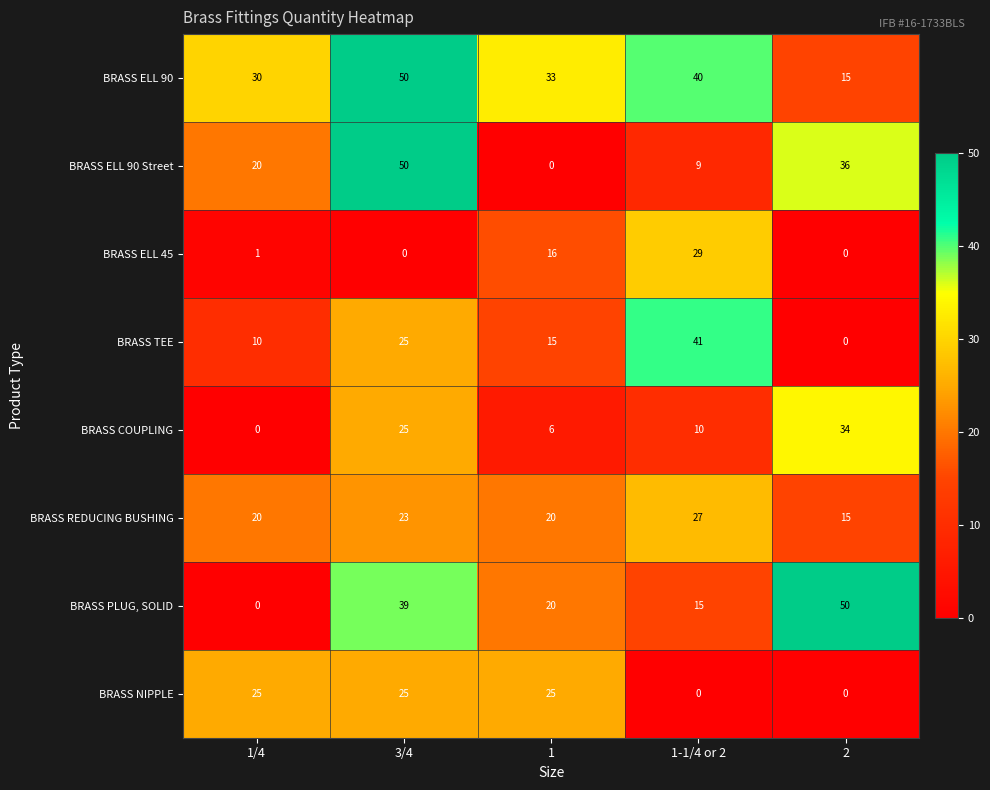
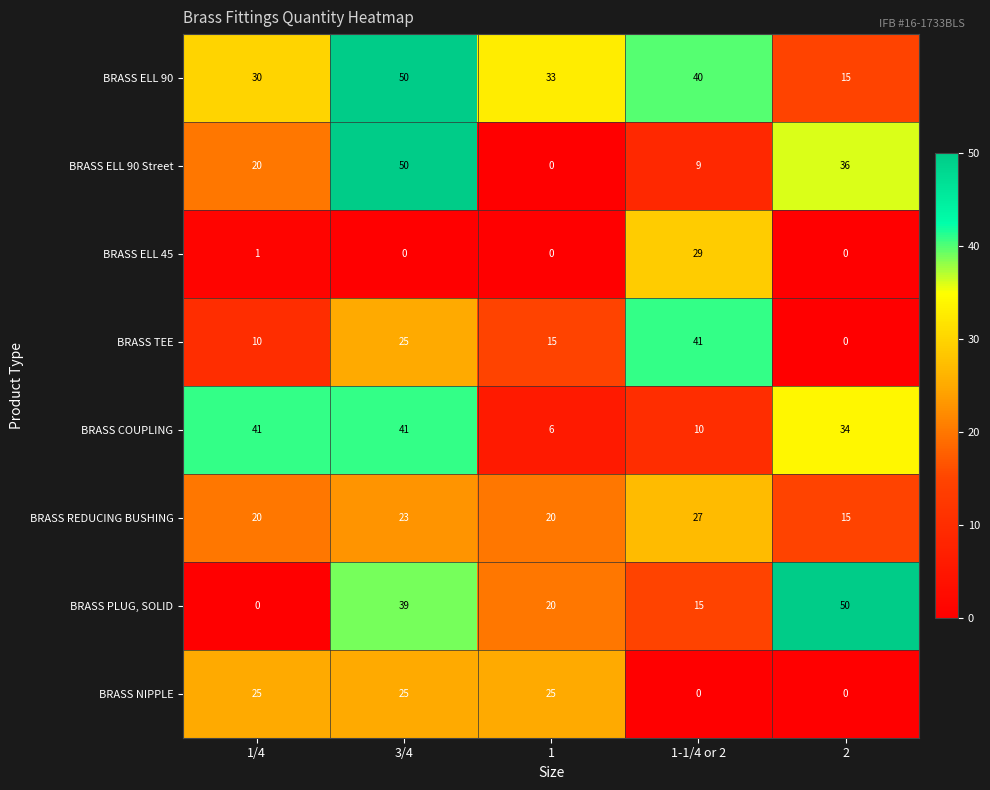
BRASS ELL 45, 1: 16 -> 0
BRASS COUPLING, 1/4: 0 -> 41
BRASS COUPLING, 3/4: 25 -> 41
